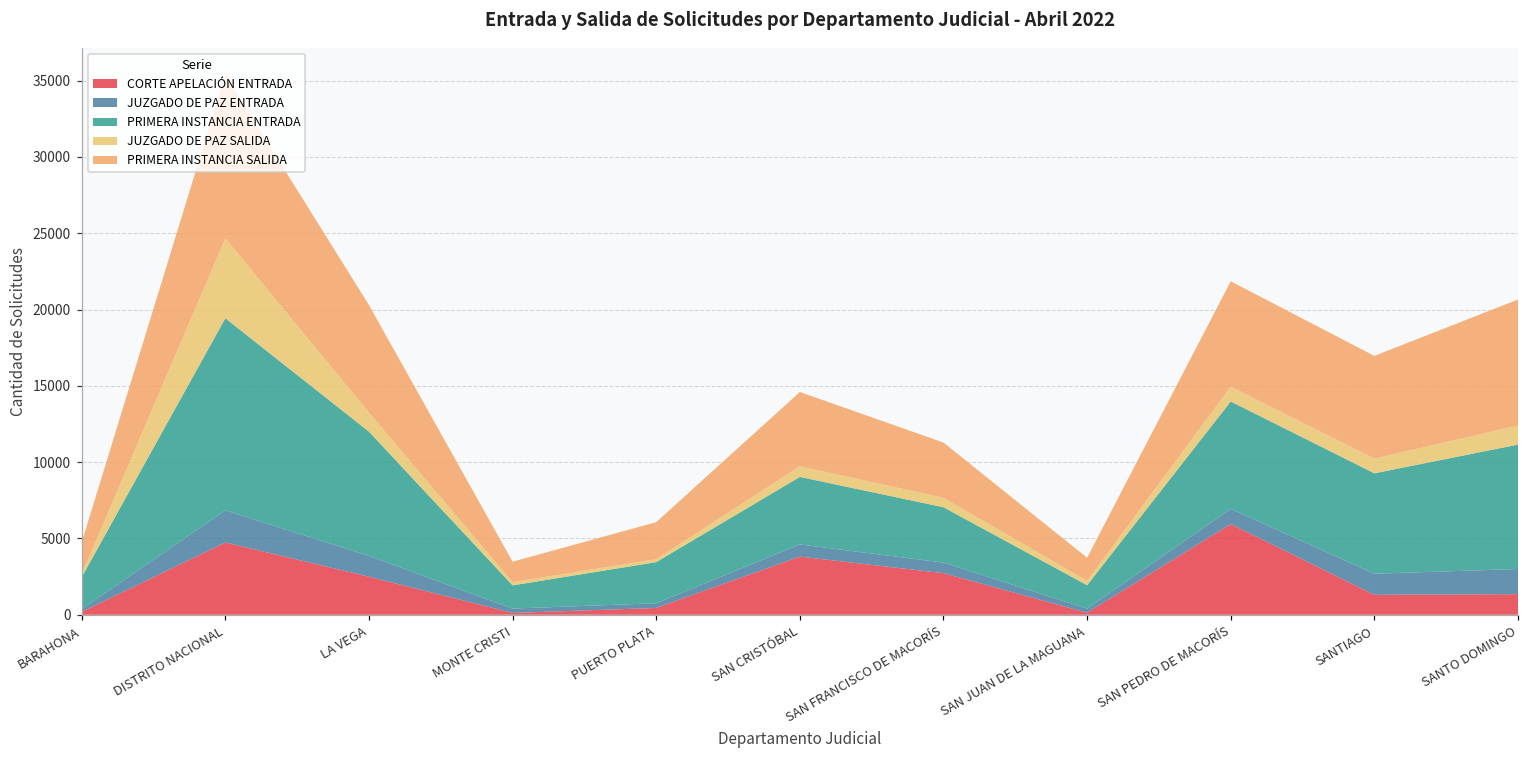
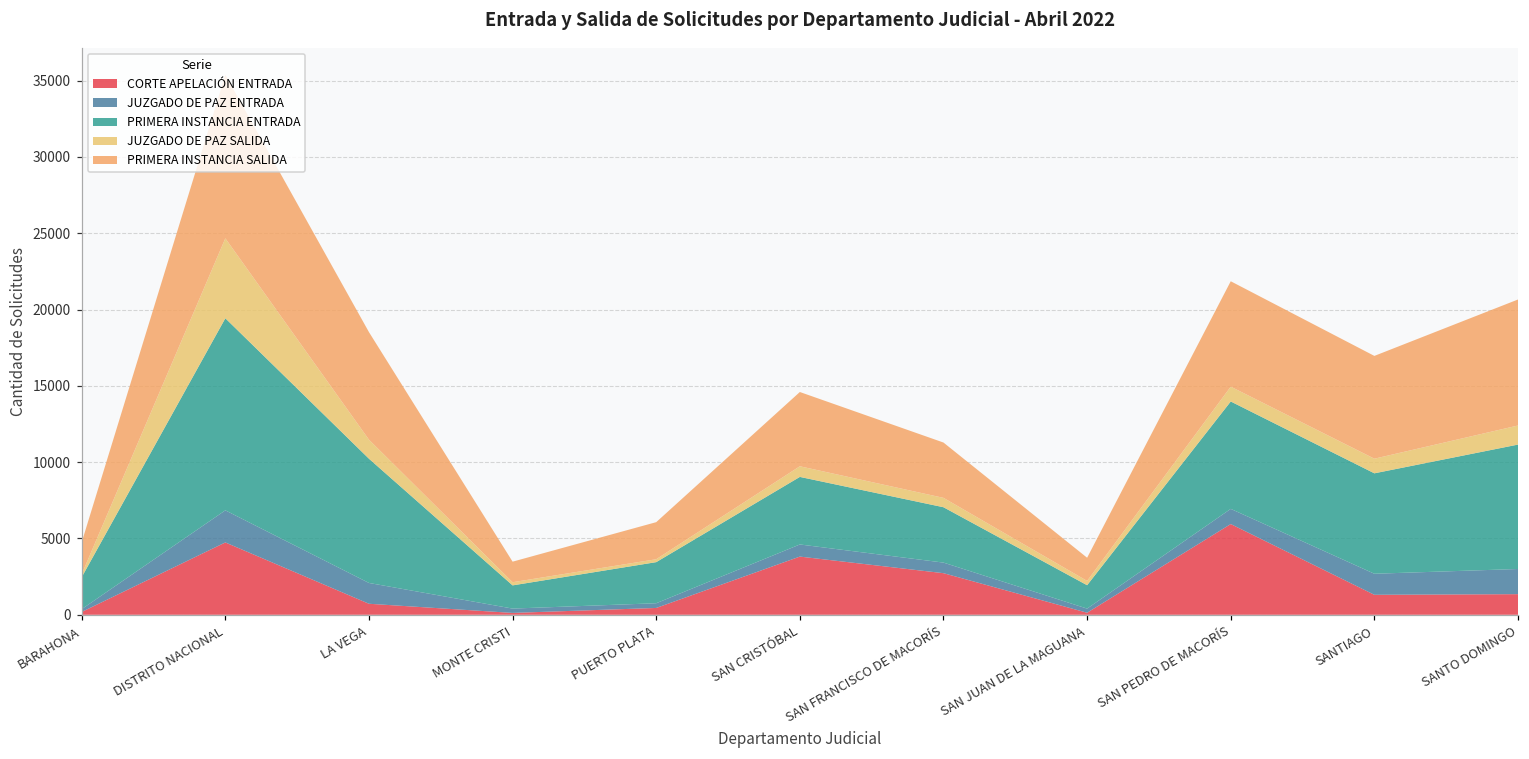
CORTE APELACIÓN ENTRADA, LA VEGA: 2500 -> 700
